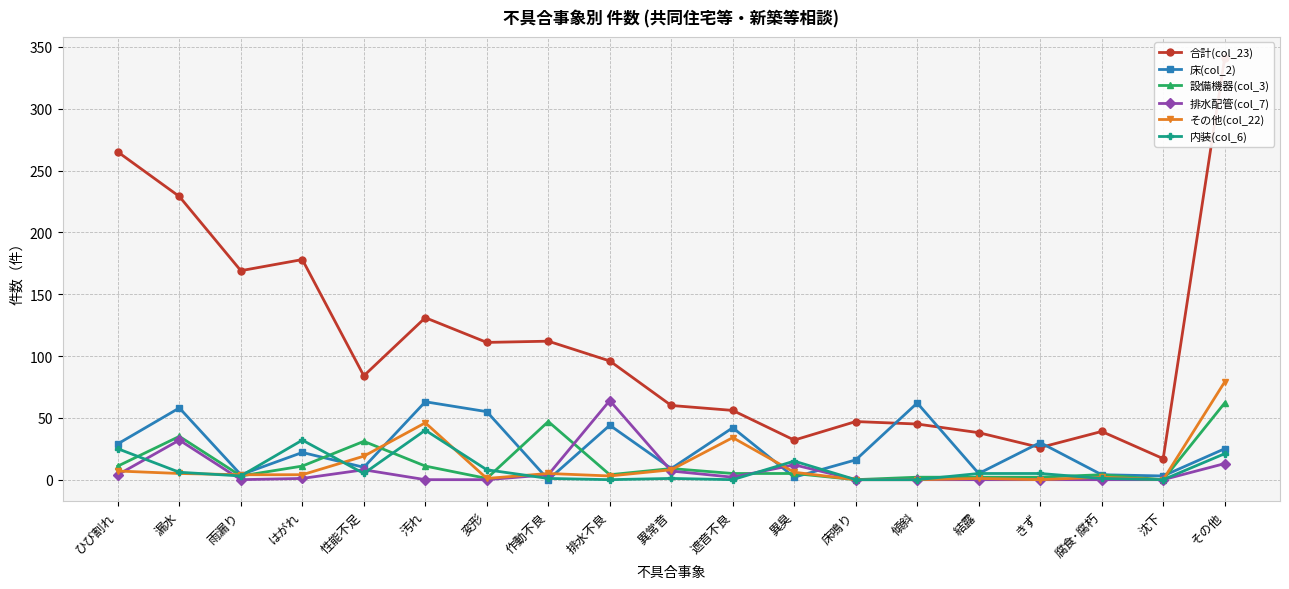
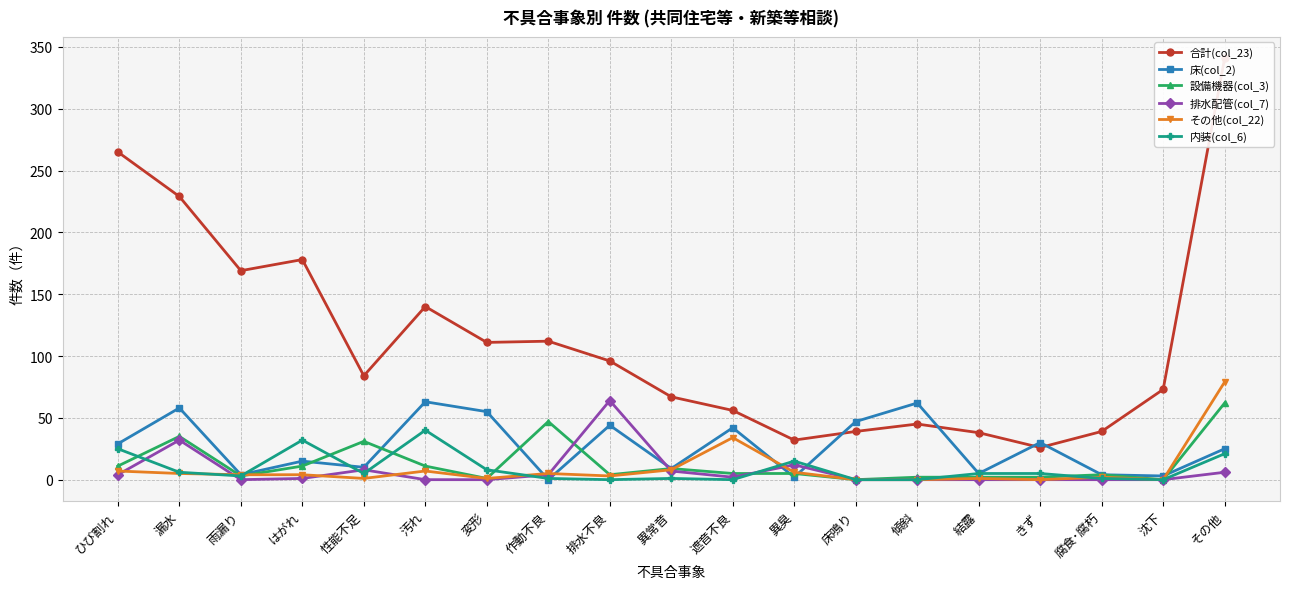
床(col_2), はがれ: 22 -> 15
その他(col_22), 性能不足: 19 -> 1
合計(col_23), 汚れ: 131 -> 140
その他(col_22), 汚れ: 46 -> 7
合計(col_23), 異常音: 60 -> 67
合計(col_23), 床鳴り: 47 -> 39
床(col_2), 床鳴り: 16 -> 47
合計(col_23), 沈下: 17 -> 73
排水配管(col_7), その他: 13 -> 6
